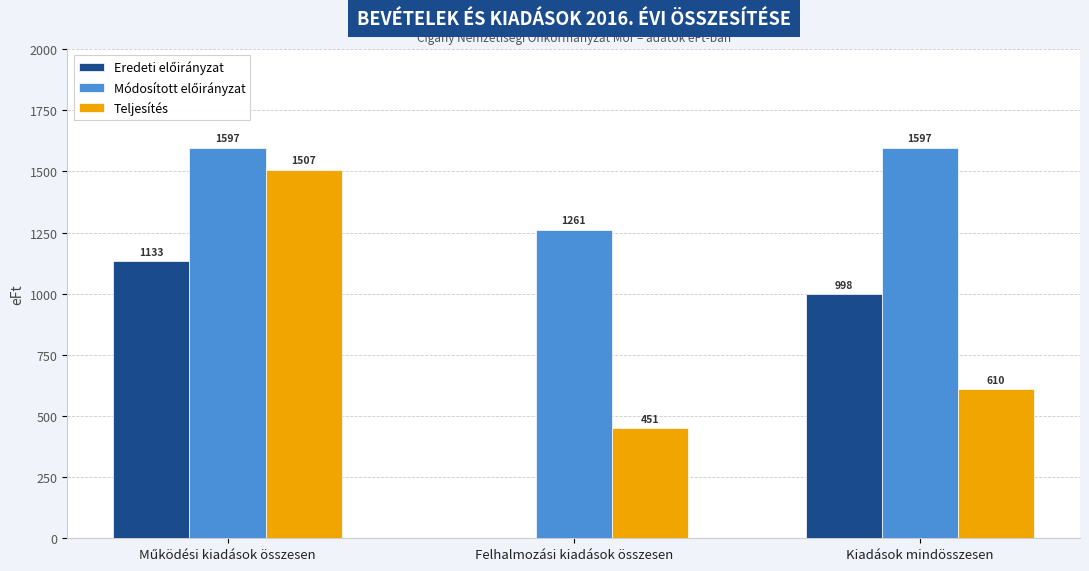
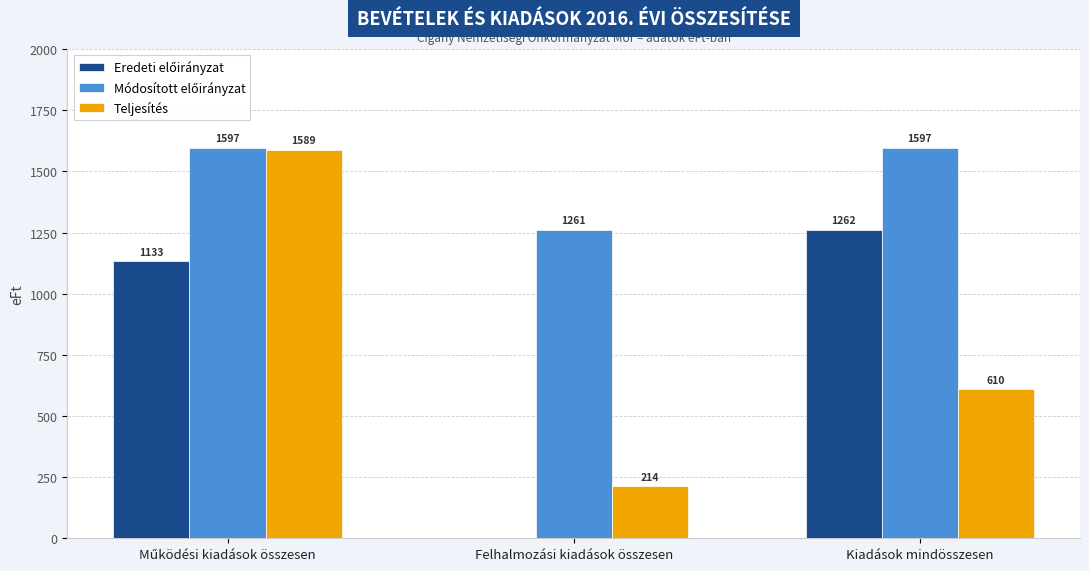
Teljesítés, Működési kiadások összesen: 1507 -> 1589
Teljesítés, Felhalmozási kiadások összesen: 451 -> 214
Eredeti előirányzat, Kiadások mindösszesen: 998 -> 1262
